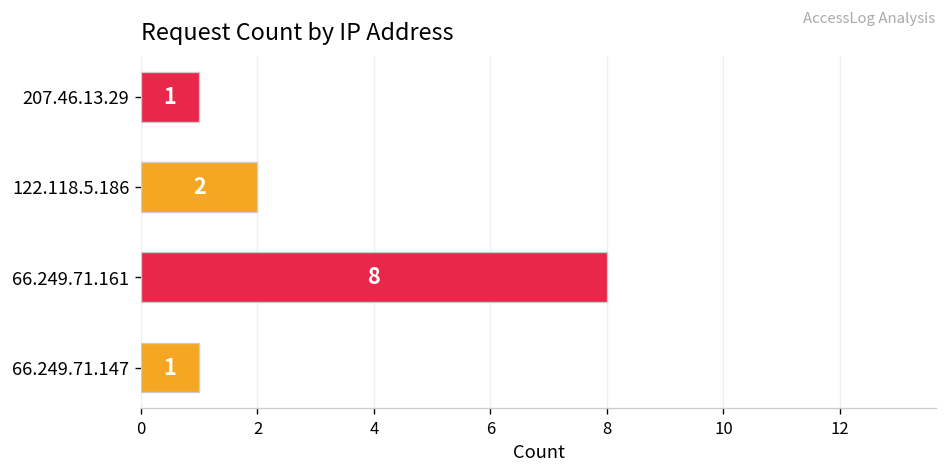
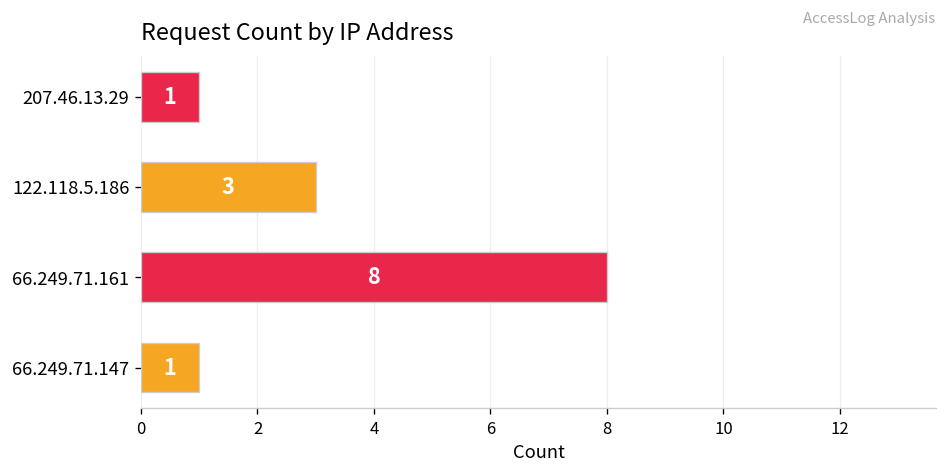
122.118.5.186: 2 -> 3
